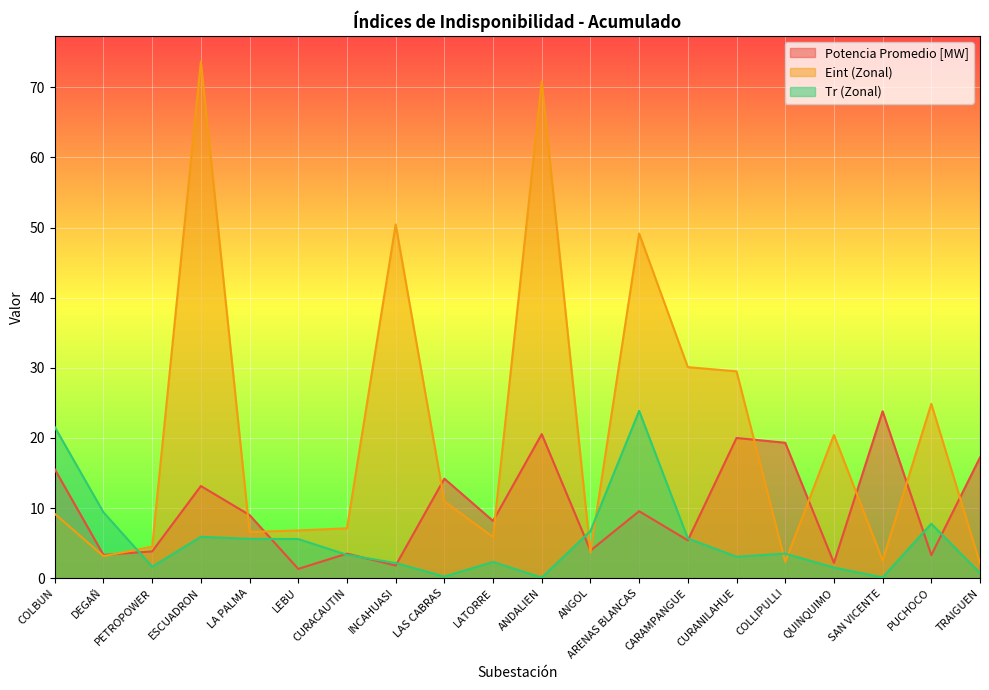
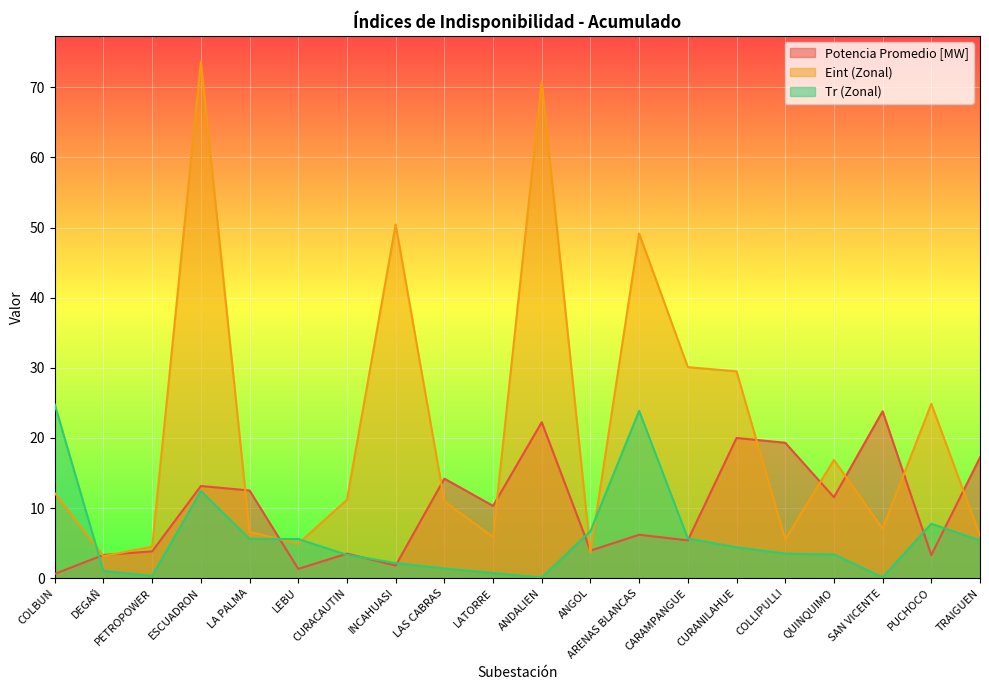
Potencia Promedio [MW], COLBUN: 16 -> 1
Eint (Zonal), COLBUN: 9 -> 12
Tr (Zonal), COLBUN: 22 -> 25
Tr (Zonal), DEGAÑ: 9 -> 1
Tr (Zonal), PETROPOWER: 2 -> 0
Tr (Zonal), ESCUADRON: 6 -> 12
Potencia Promedio [MW], LA PALMA: 9 -> 13
Eint (Zonal), LEBU: 7 -> 5
Eint (Zonal), CURACAUTIN: 7 -> 11
Tr (Zonal), LAS CABRAS: 0 -> 1
Potencia Promedio [MW], LATORRE: 8 -> 10
Tr (Zonal), LATORRE: 2 -> 1
Potencia Promedio [MW], ANDALIEN: 21 -> 22
Potencia Promedio [MW], ARENAS BLANCAS: 10 -> 6
Tr (Zonal), CURANILAHUE: 3 -> 4
Eint (Zonal), COLLIPULLI: 2 -> 6
Potencia Promedio [MW], QUINQUIMO: 2 -> 12
Eint (Zonal), QUINQUIMO: 20 -> 17
Tr (Zonal), QUINQUIMO: 2 -> 3
Eint (Zonal), SAN VICENTE: 3 -> 7
Eint (Zonal), TRAIGUEN: 2 -> 6
Tr (Zonal), TRAIGUEN: 1 -> 5
